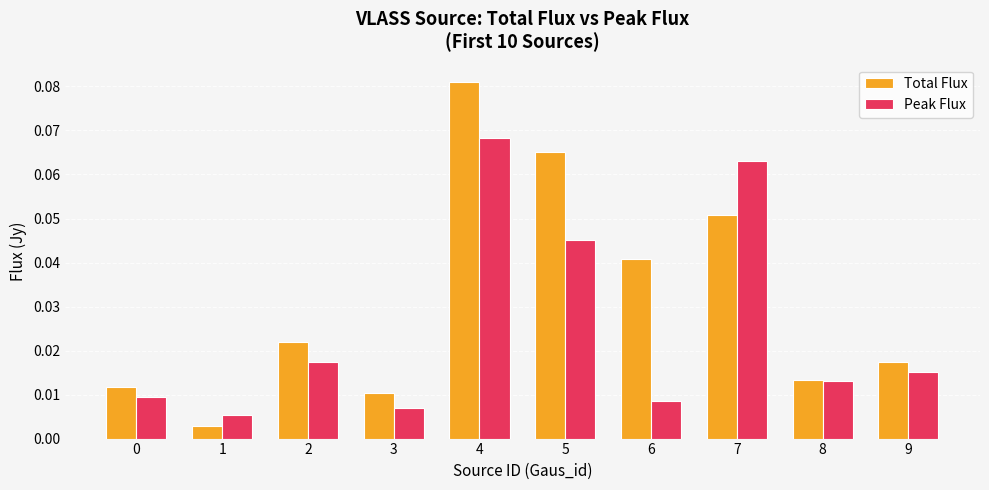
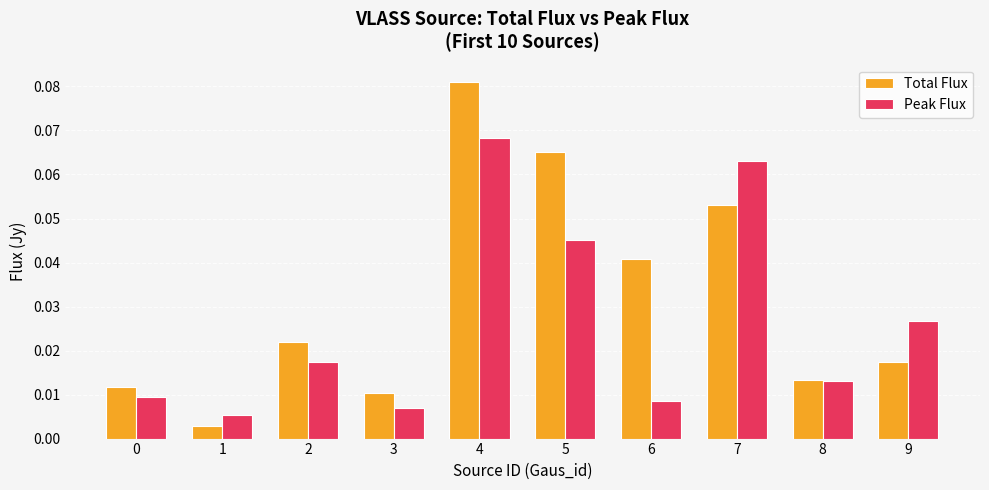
Total Flux, 7: 0.051 -> 0.053
Peak Flux, 9: 0.015 -> 0.027
